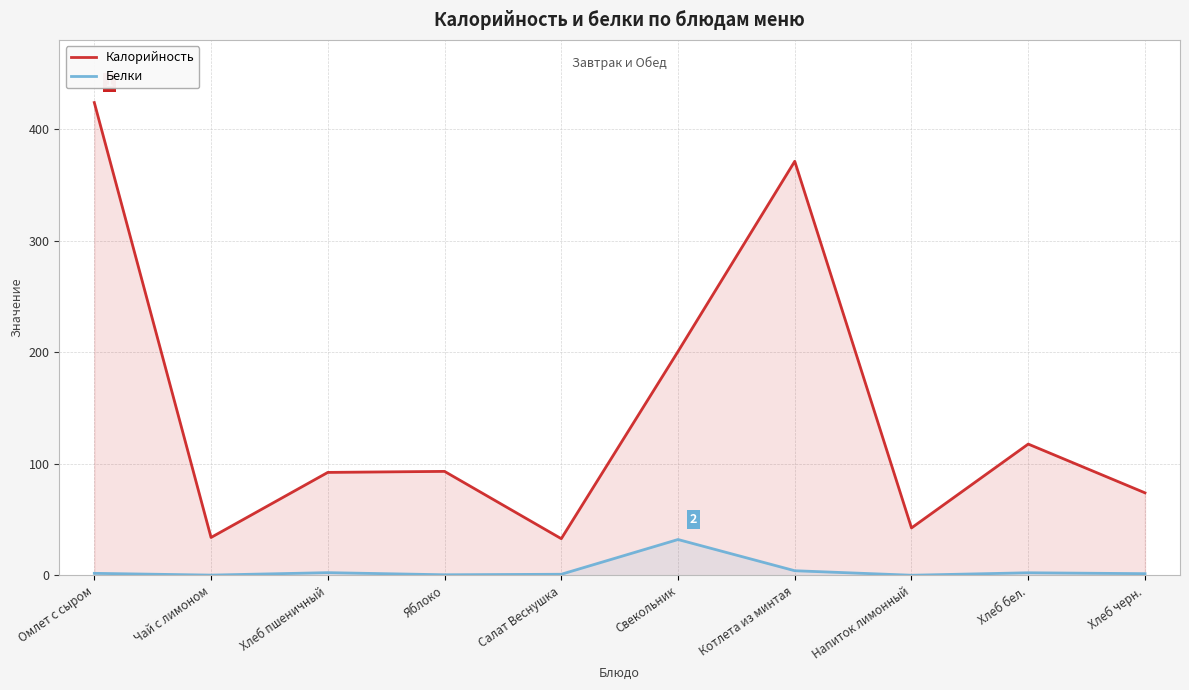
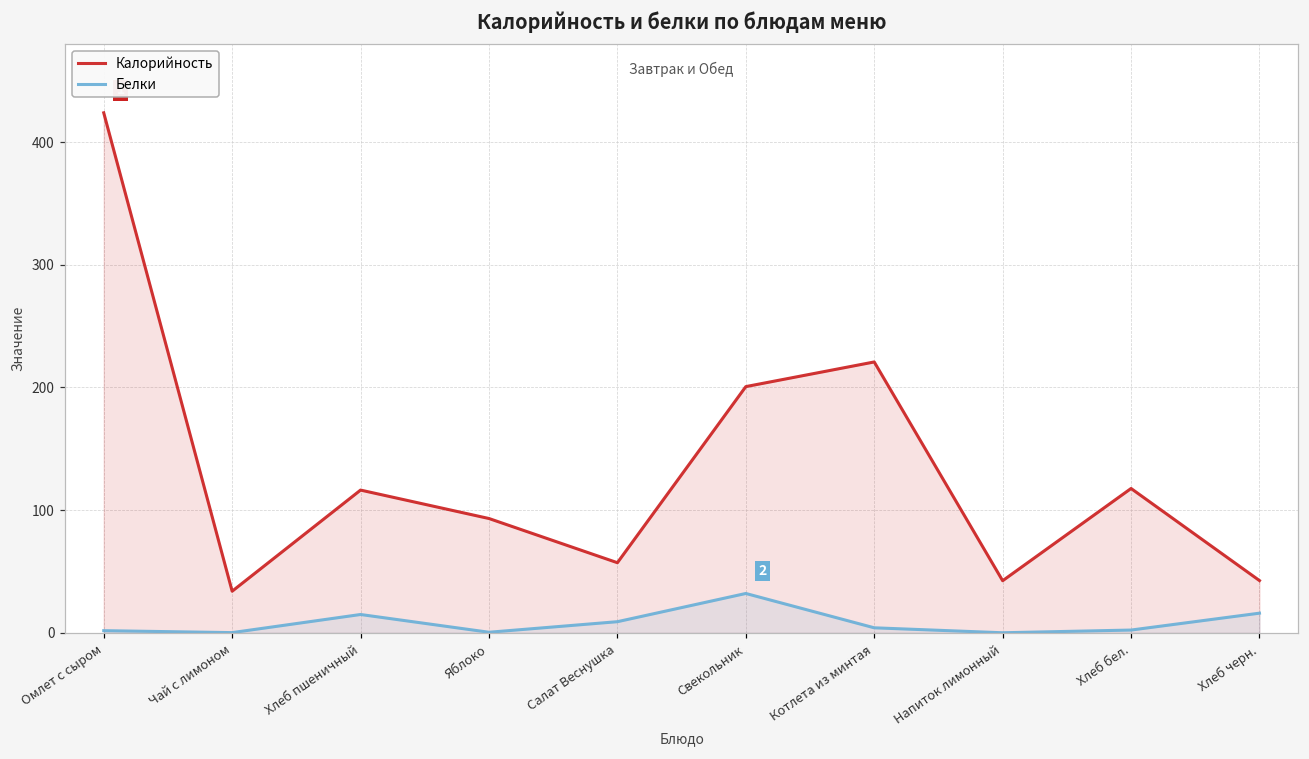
Калорийность, Хлеб пшеничный: 92 -> 116
Белки, Хлеб пшеничный: 2 -> 15
Калорийность, Салат Веснушка: 33 -> 57
Белки, Салат Веснушка: 1 -> 9
Калорийность, Котлета из минтая: 371 -> 221
Калорийность, Хлеб черн.: 74 -> 43
Белки, Хлеб черн.: 2 -> 16
